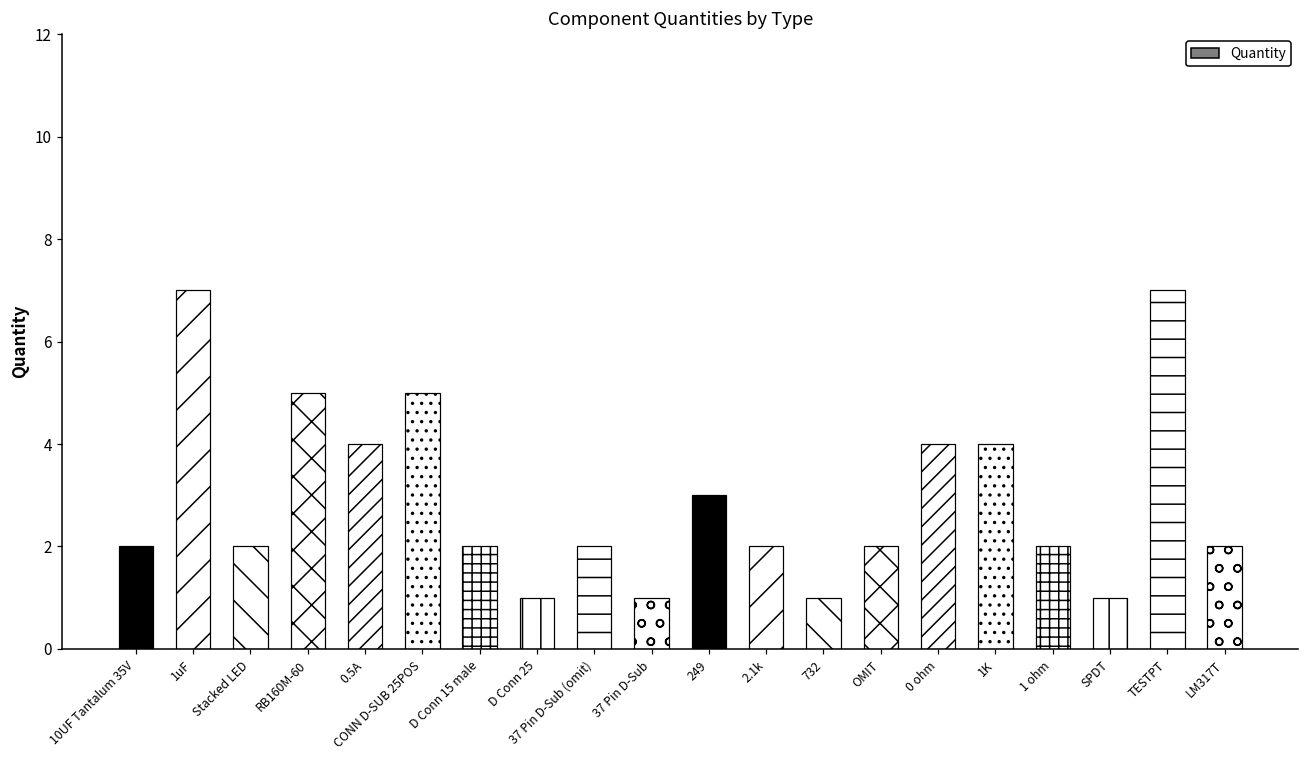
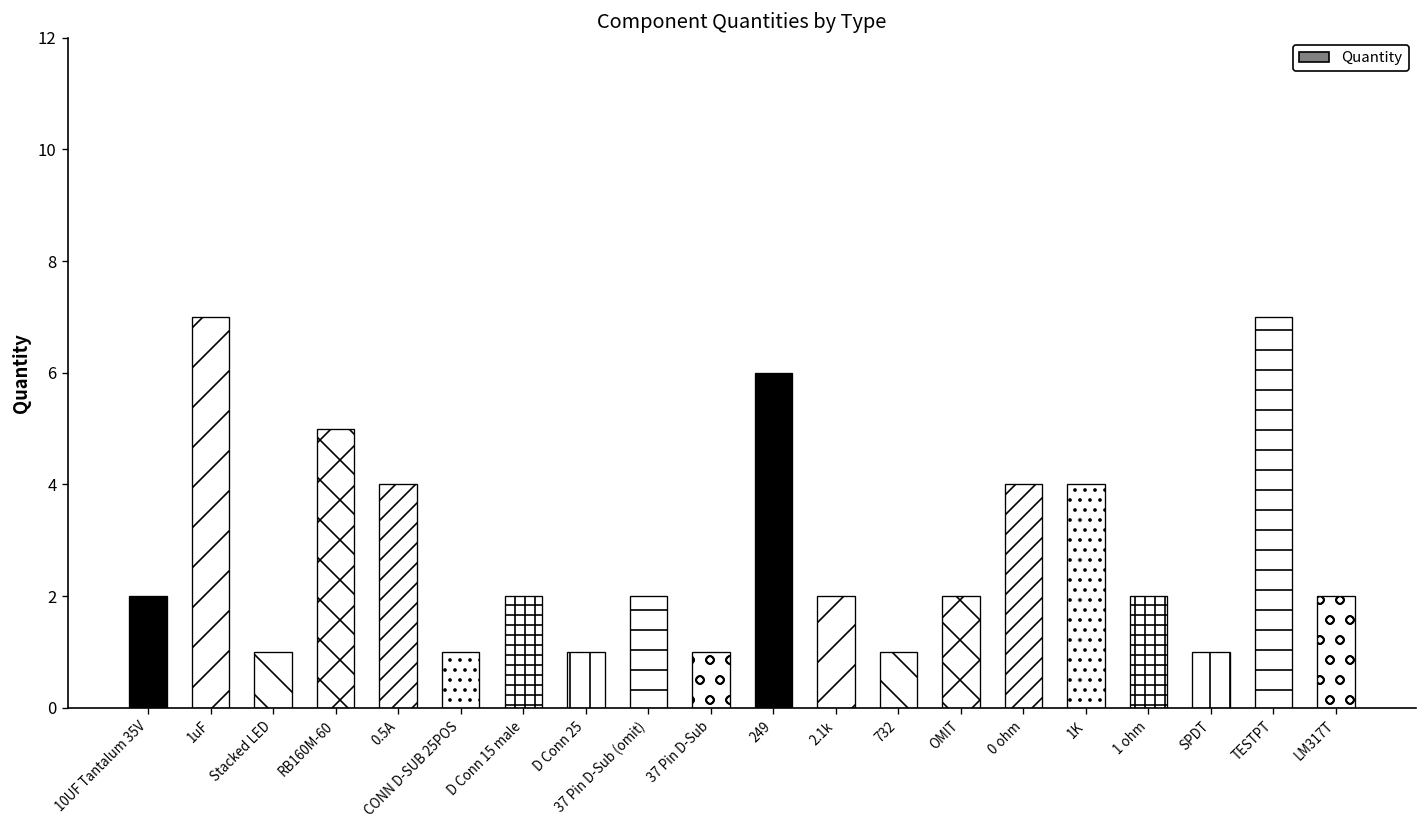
Stacked LED: 2 -> 1
CONN D-SUB 25POS: 5 -> 1
249: 3 -> 6
